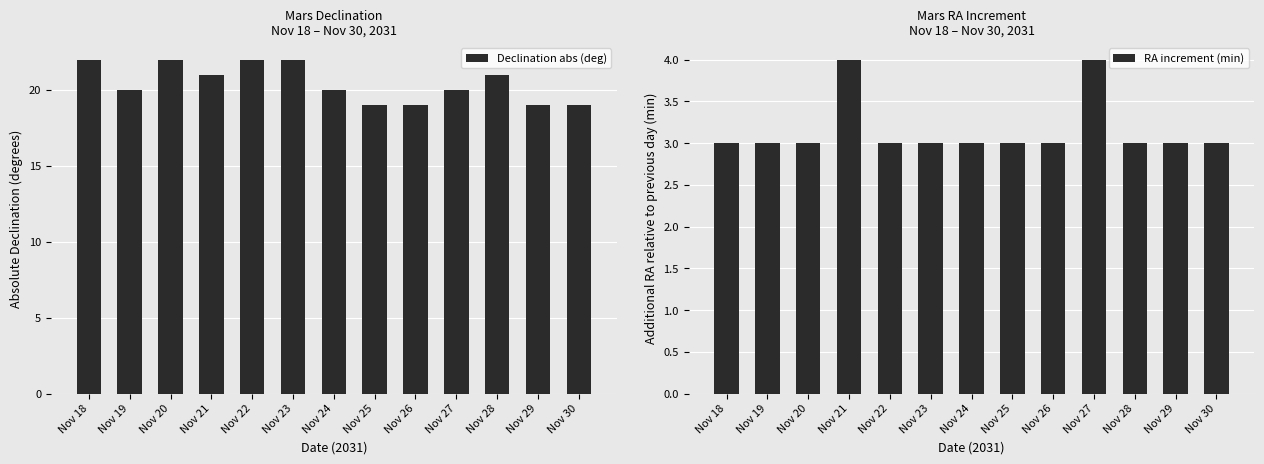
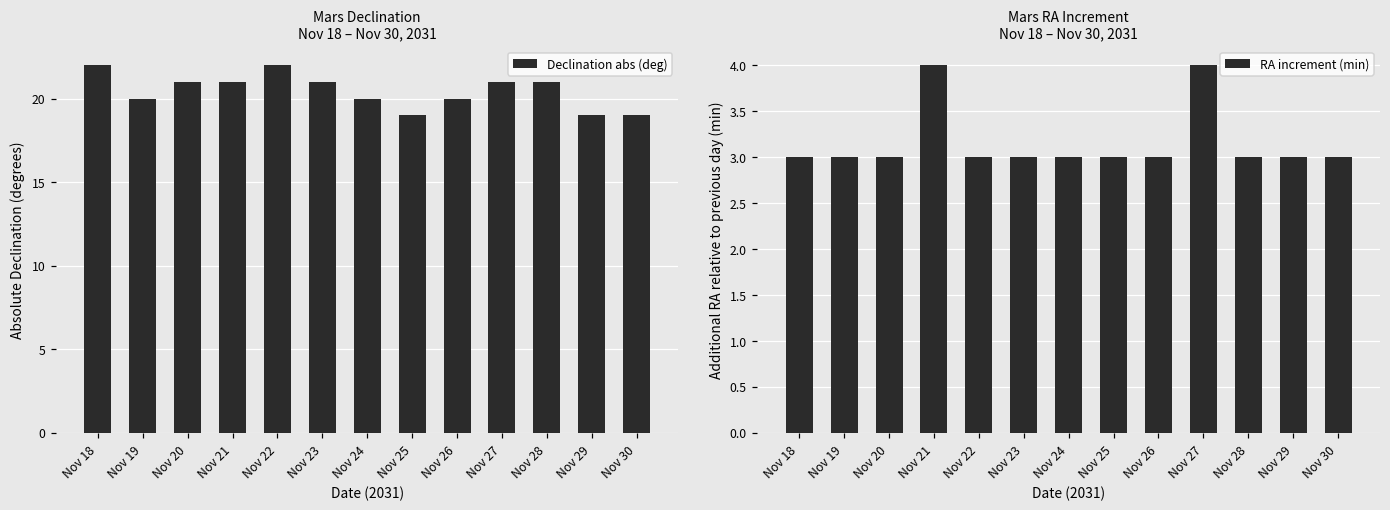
Mars Declination Nov 18 – Nov 30, 2031, Nov 20: 22.0 -> 21.0
Mars Declination Nov 18 – Nov 30, 2031, Nov 23: 22.0 -> 21.0
Mars Declination Nov 18 – Nov 30, 2031, Nov 26: 19.0 -> 20.0
Mars Declination Nov 18 – Nov 30, 2031, Nov 27: 20.0 -> 21.0
